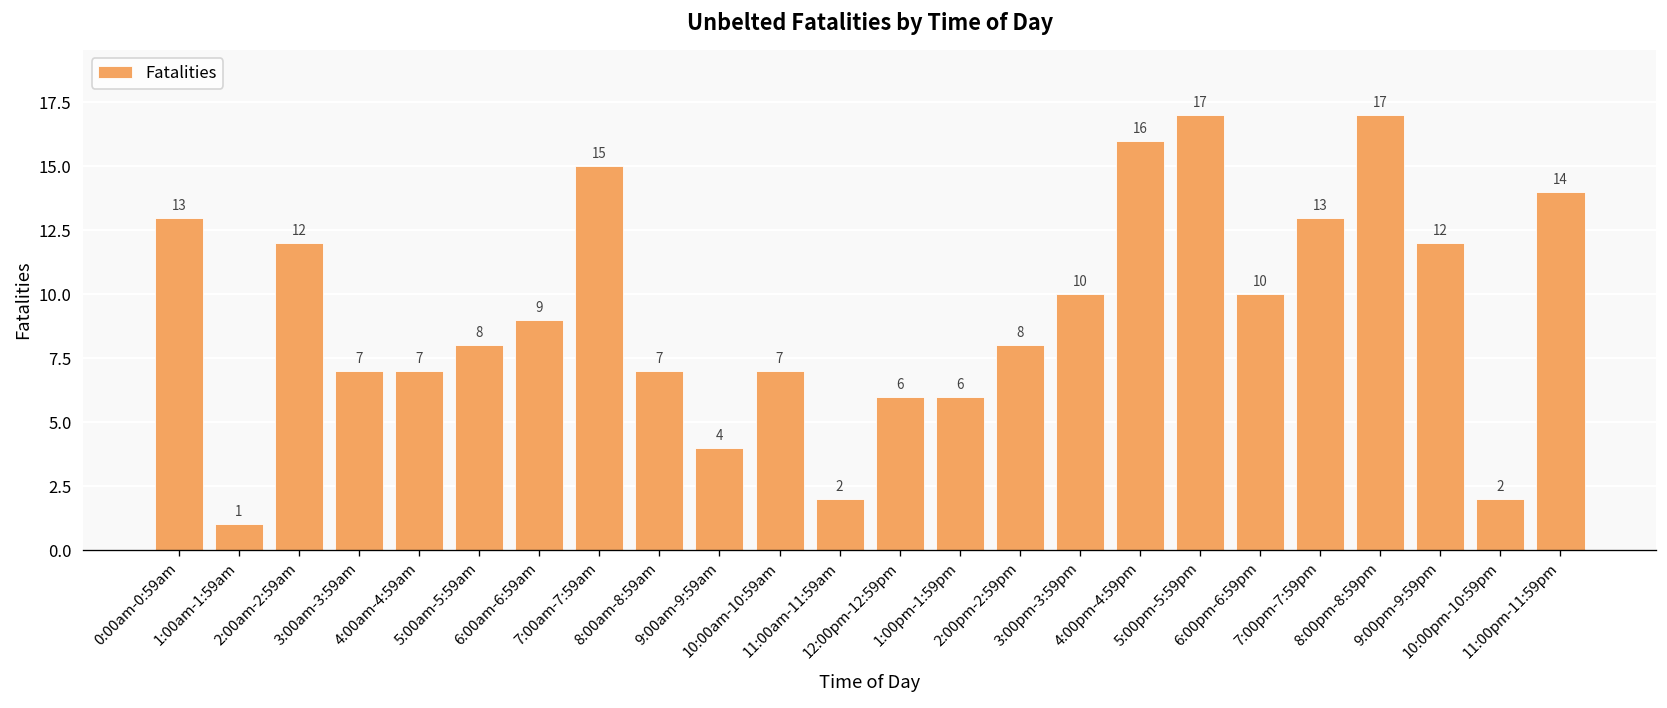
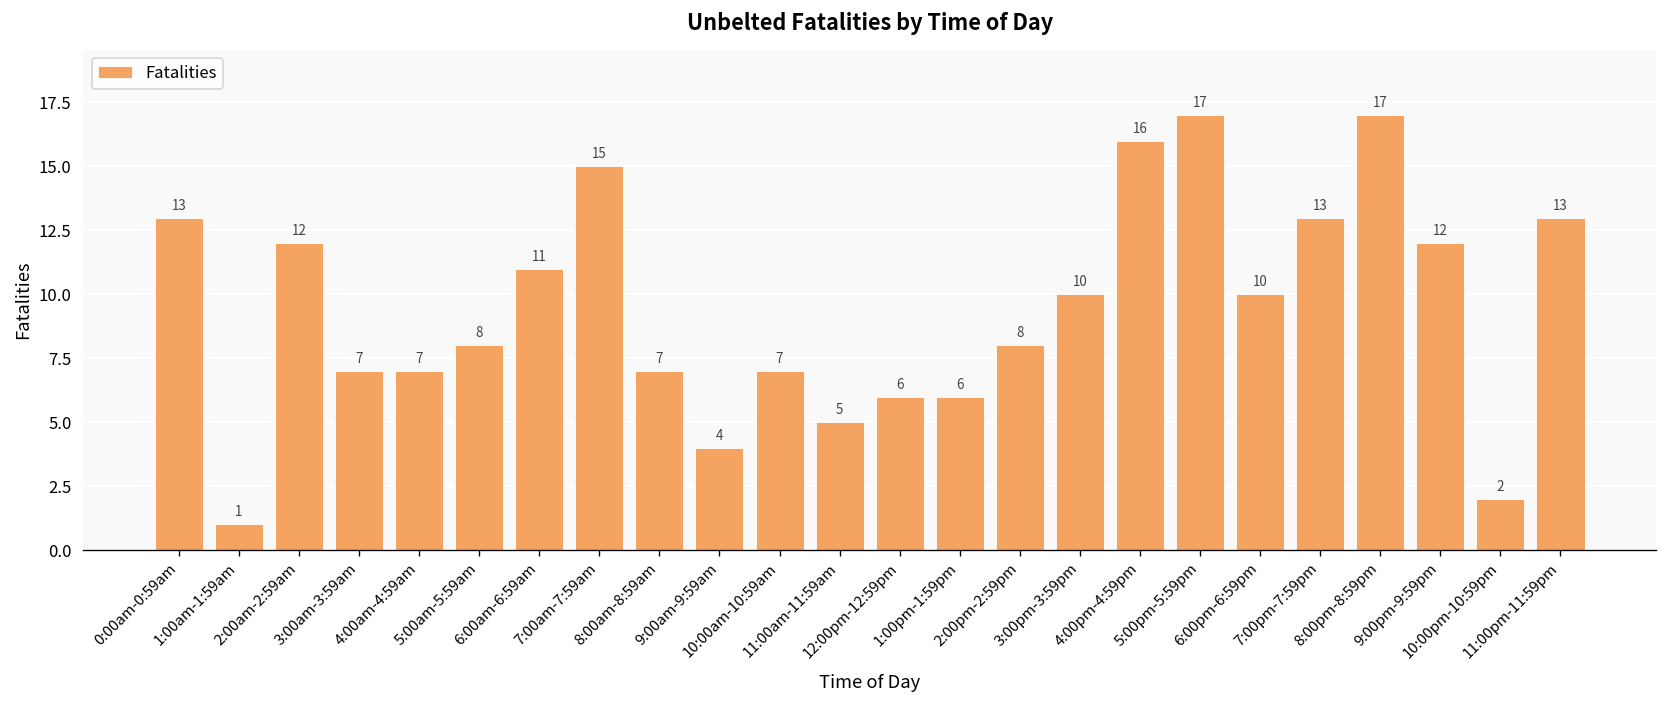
6:00am-6:59am: 9 -> 11
11:00am-11:59am: 2 -> 5
11:00pm-11:59pm: 14 -> 13
